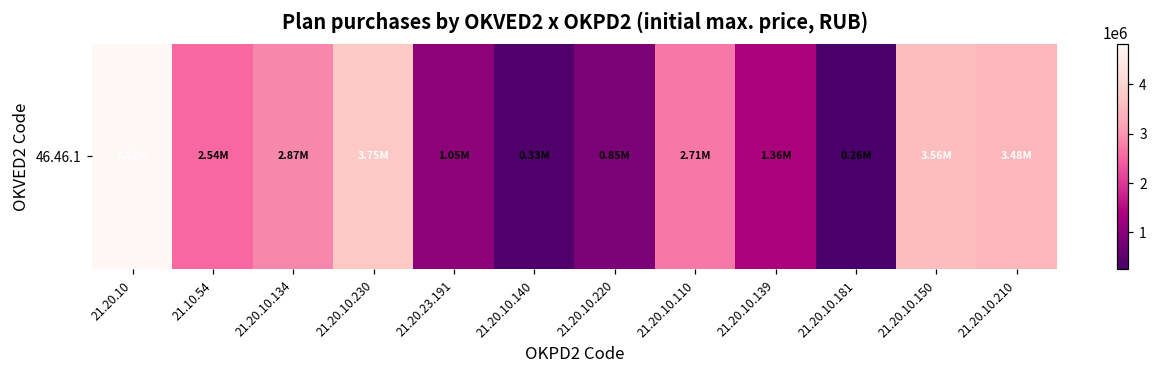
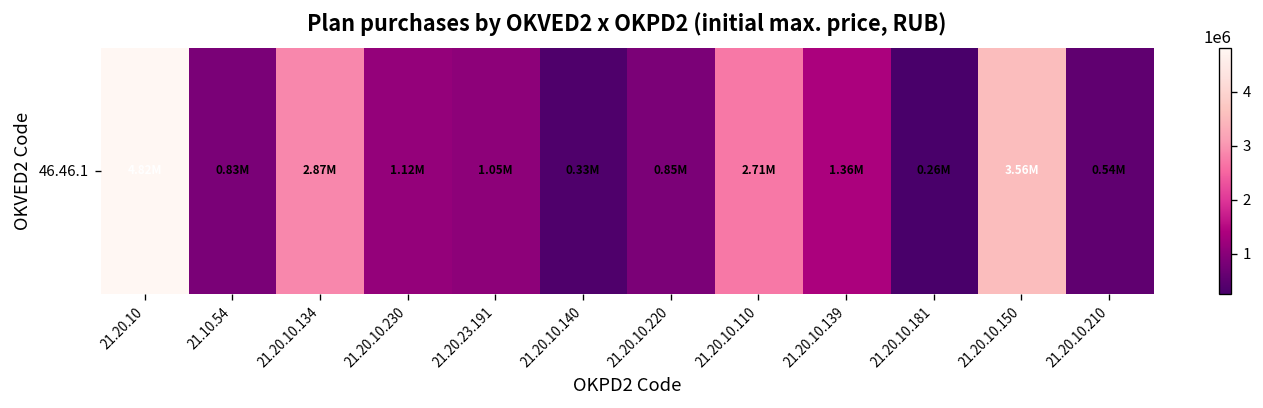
46.46.1, 21.10.54: 2.54M -> 0.83M
46.46.1, 21.20.10.230: 3.75M -> 1.12M
46.46.1, 21.20.10.210: 3.48M -> 0.54M
